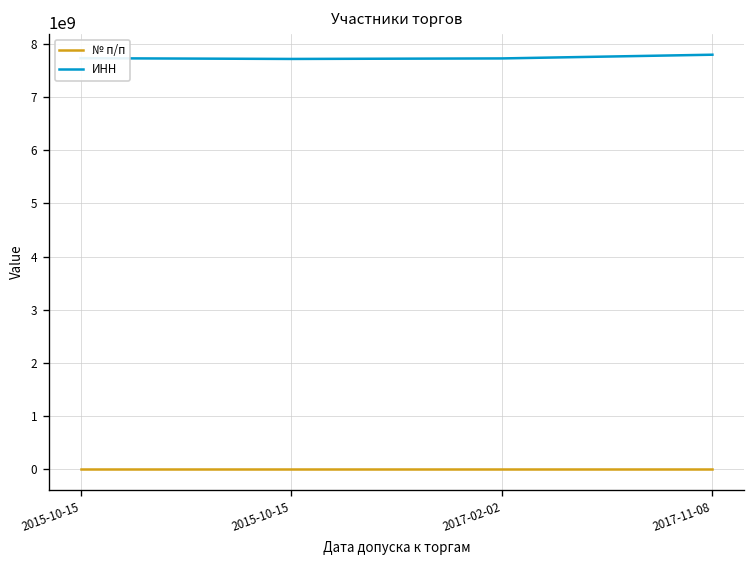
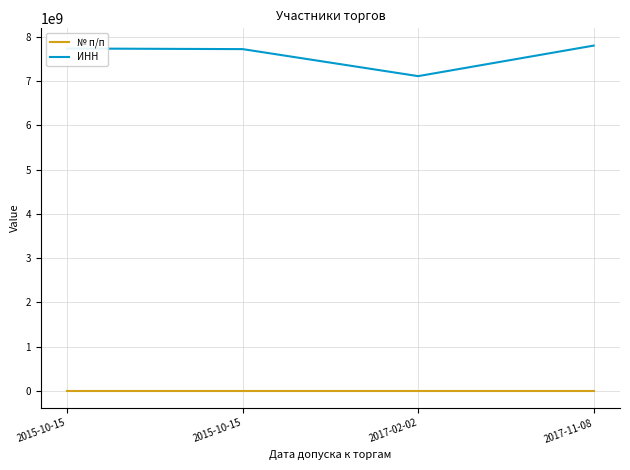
ИНН, 2017-02-02: 7700000000 -> 7100000000
